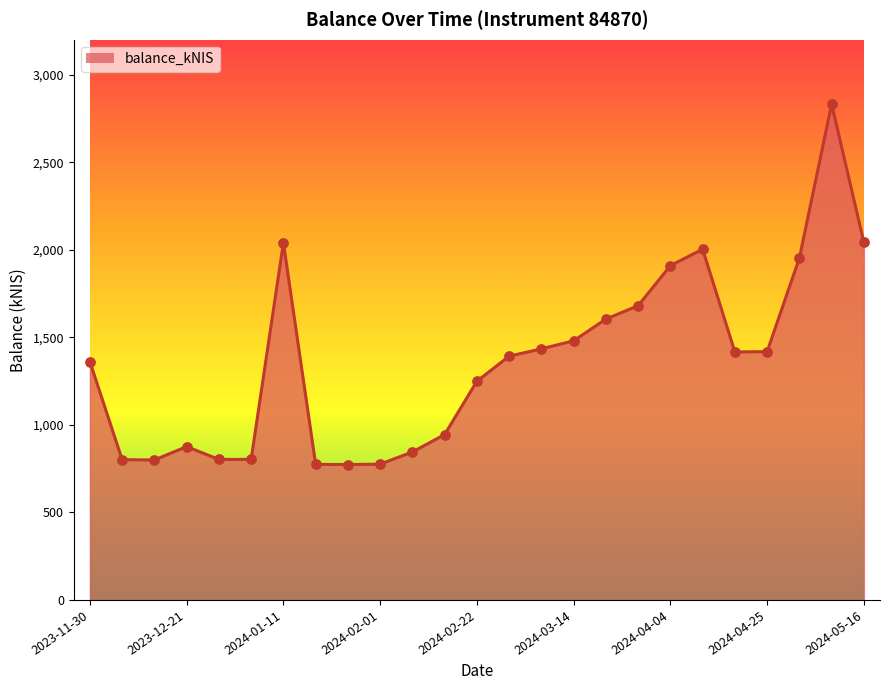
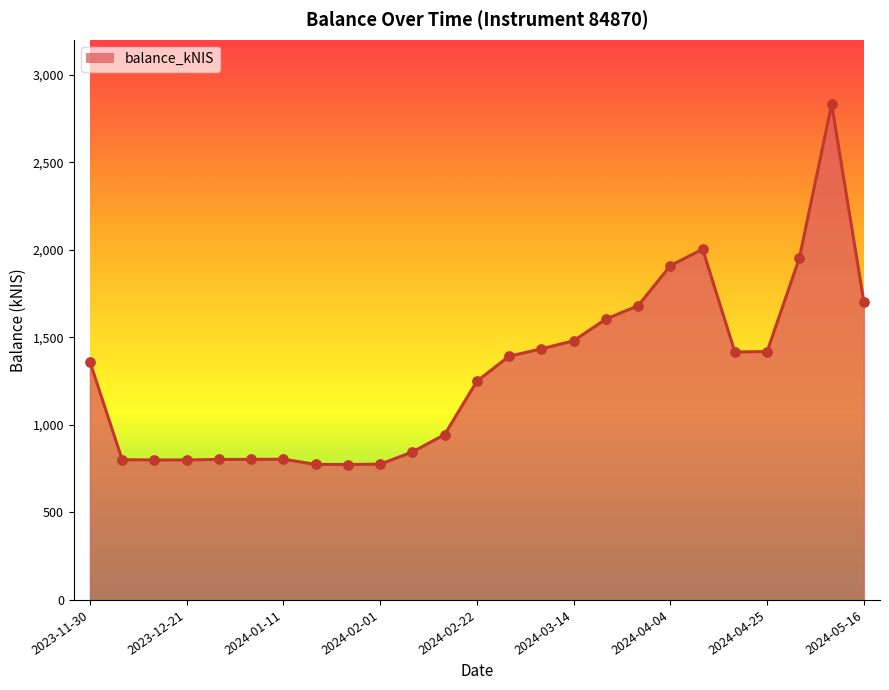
2023-12-21: 880 -> 800
2024-01-11: 2,040 -> 800
2024-05-16: 2,040 -> 1,700
